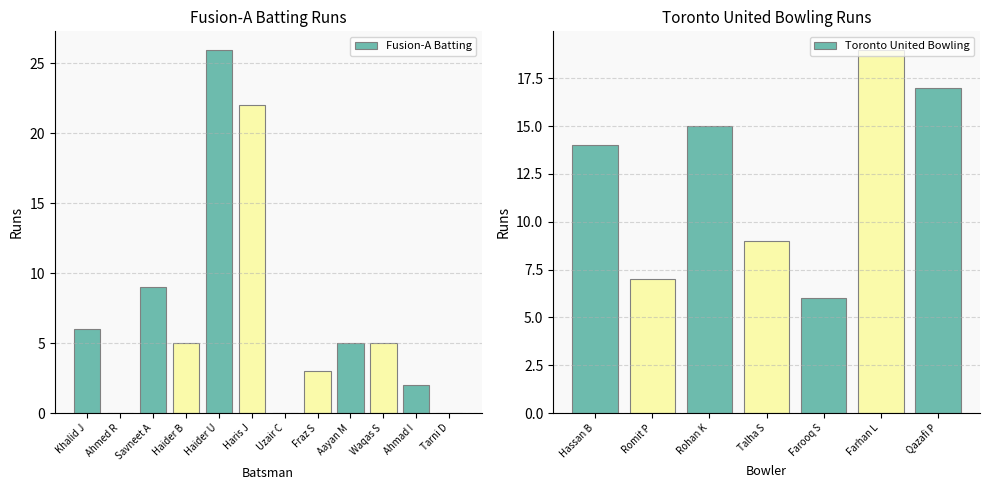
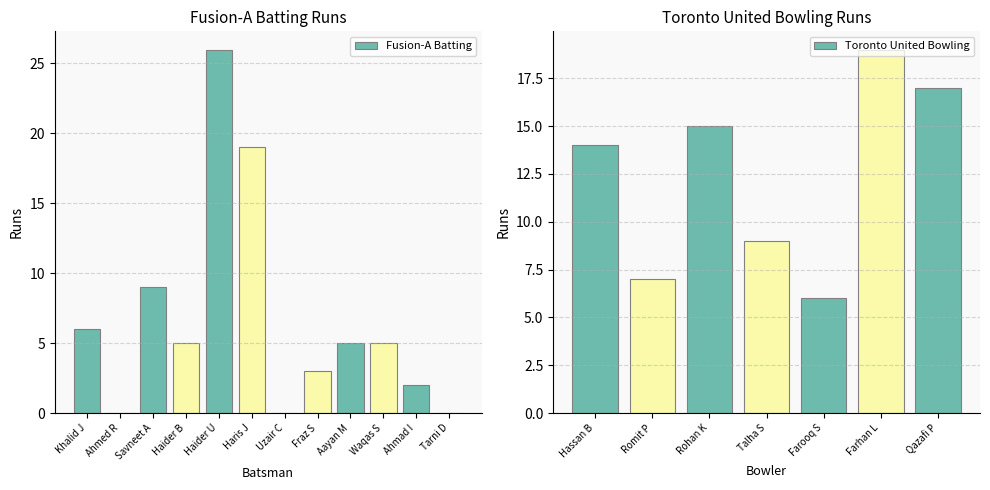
Fusion-A Batting Runs, Haris J: 22 -> 19
